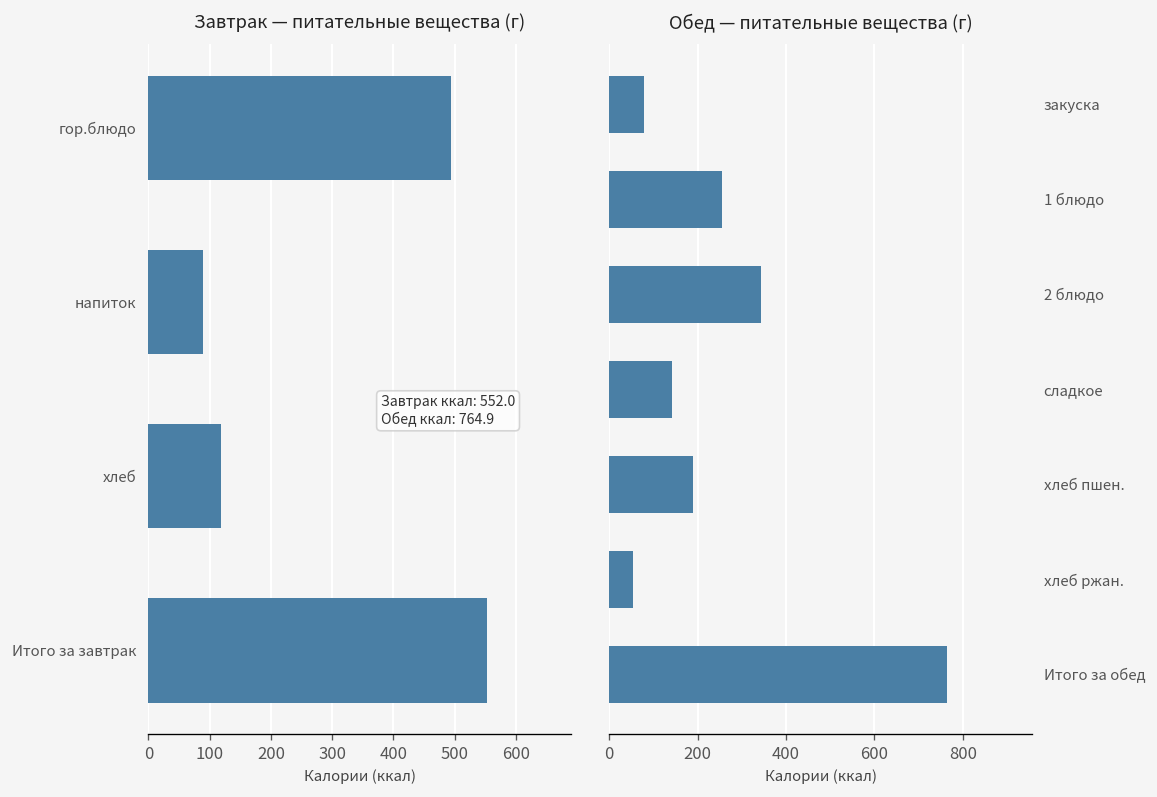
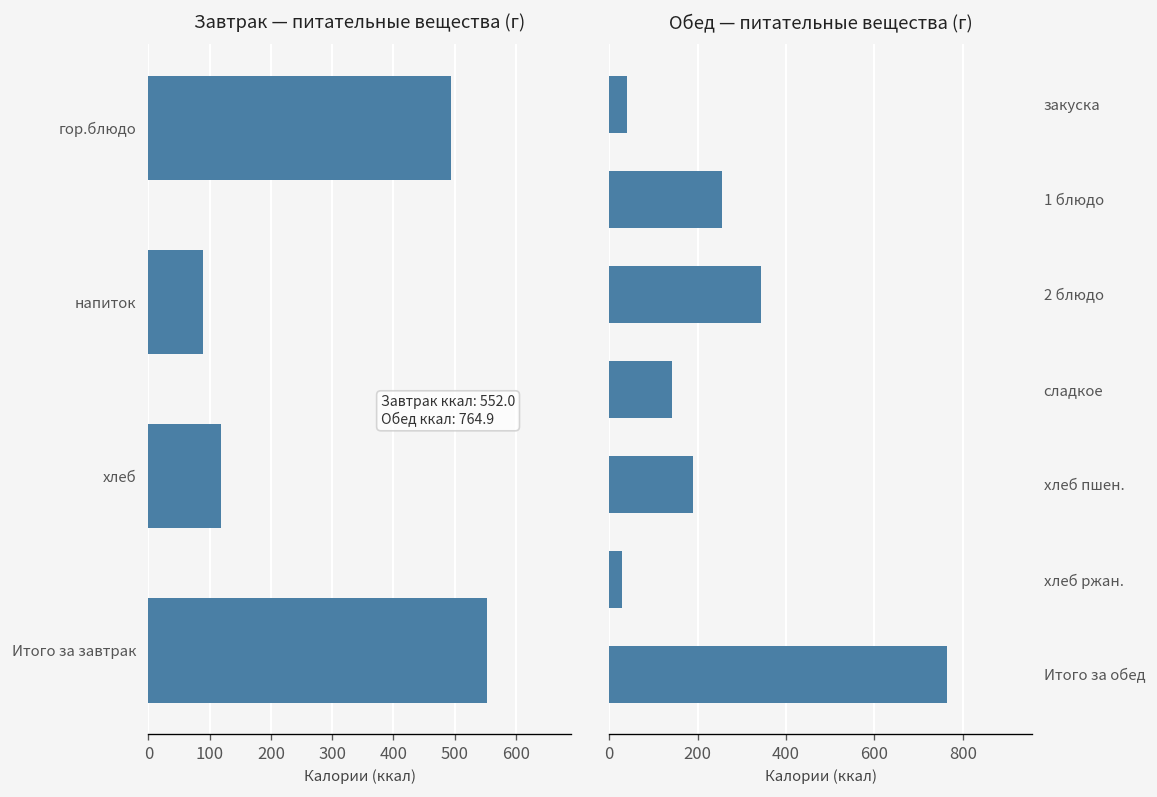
Обед — питательные вещества (г), закуска: 80 -> 40
Обед — питательные вещества (г), хлеб ржан.: 50 -> 30
